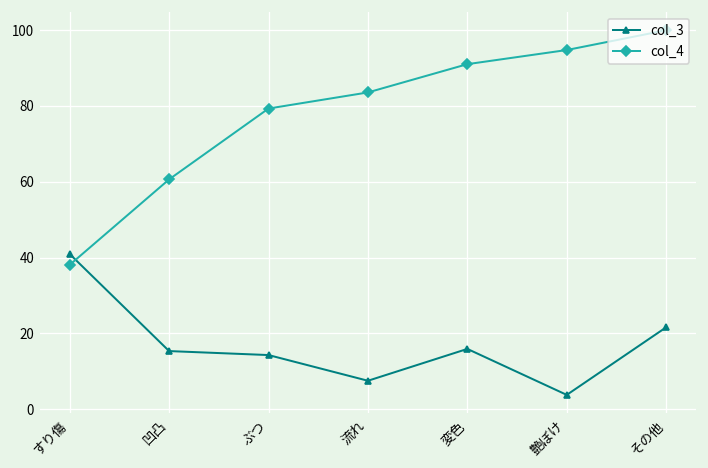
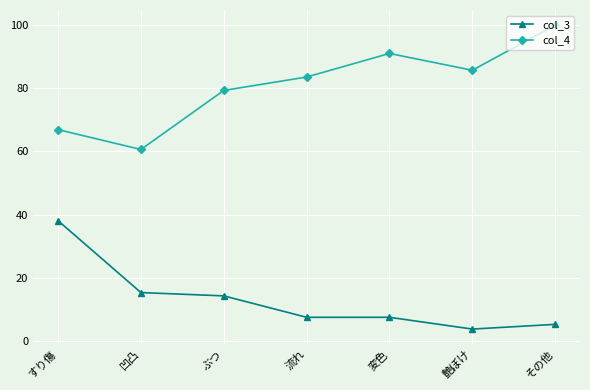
col_3, すり傷: 41 -> 38
col_4, すり傷: 38 -> 67
col_3, 変色: 16 -> 7
col_4, 艶ぼけ: 95 -> 86
col_3, その他: 22 -> 5
